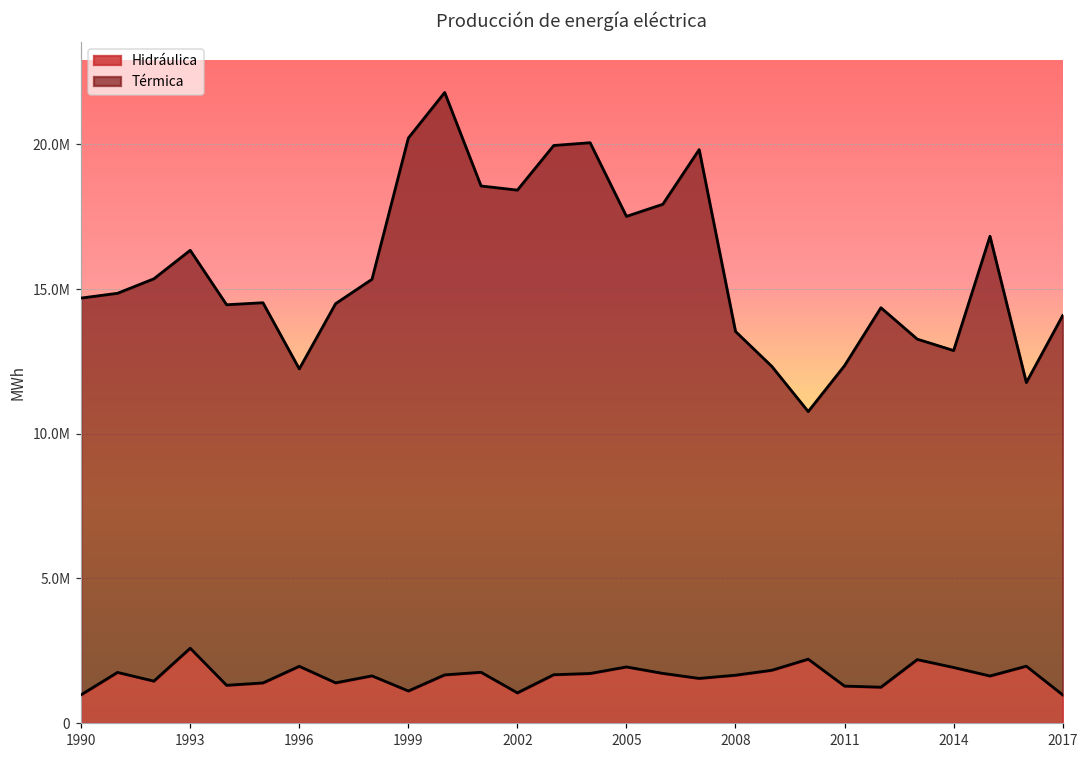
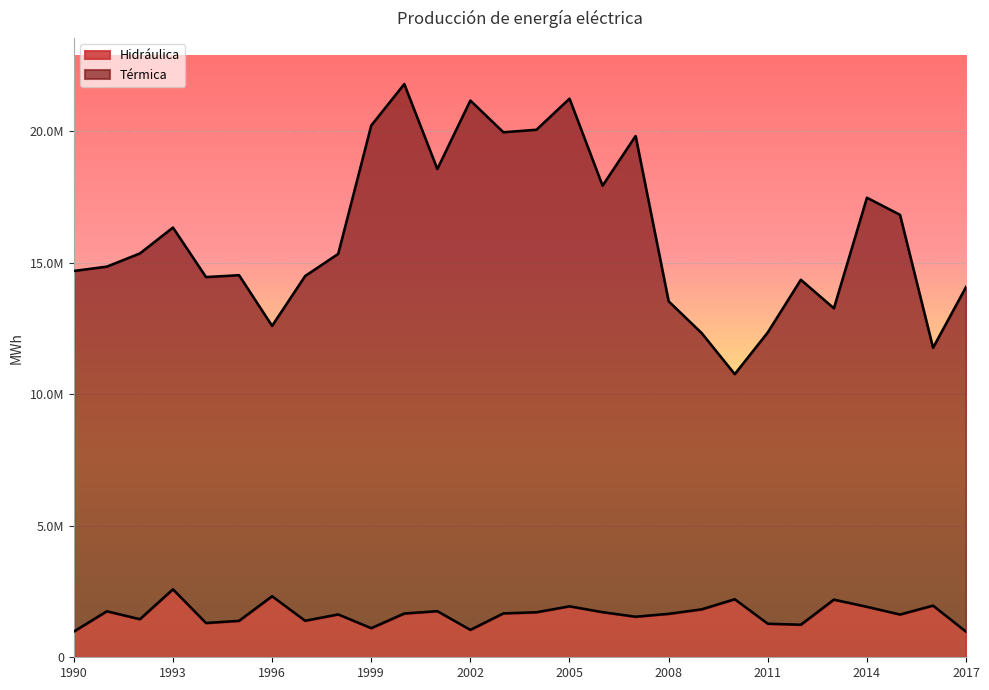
Hidráulica, 1996: 2000000 -> 2300000
Térmica, 2002: 17400000 -> 20100000
Térmica, 2005: 15600000 -> 19300000
Térmica, 2014: 11000000 -> 15600000
